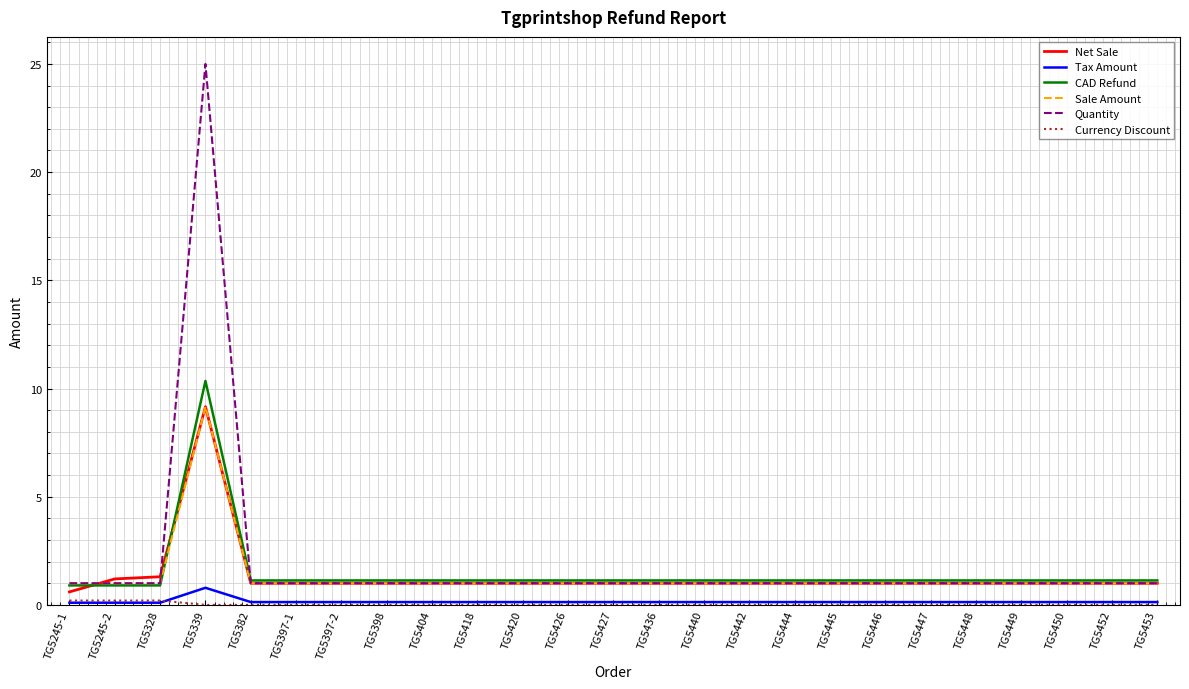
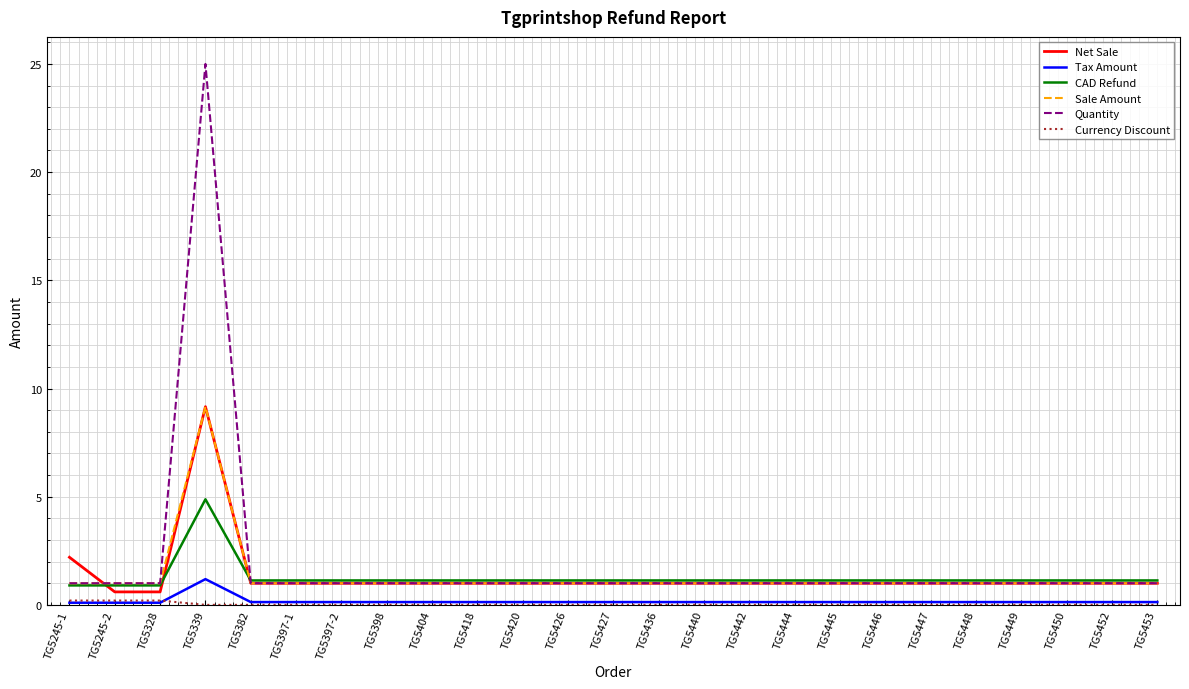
Net Sale, TG5245-1: 0.6 -> 2.2
Net Sale, TG5245-2: 1.2 -> 0.6
Net Sale, TG5328: 1.3 -> 0.6
Tax Amount, TG5339: 0.8 -> 1.2
CAD Refund, TG5339: 10.4 -> 4.9
